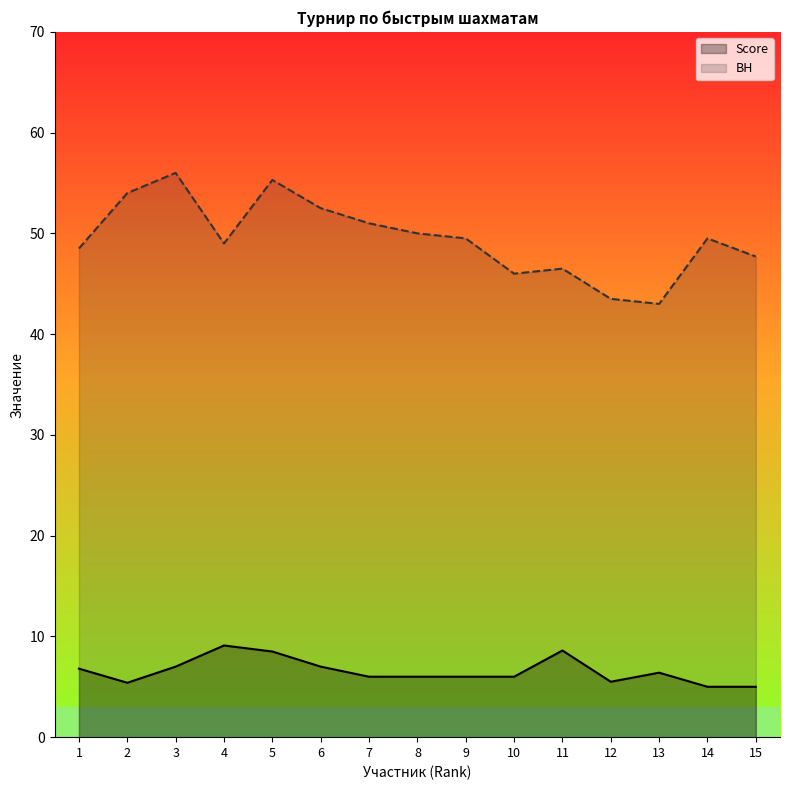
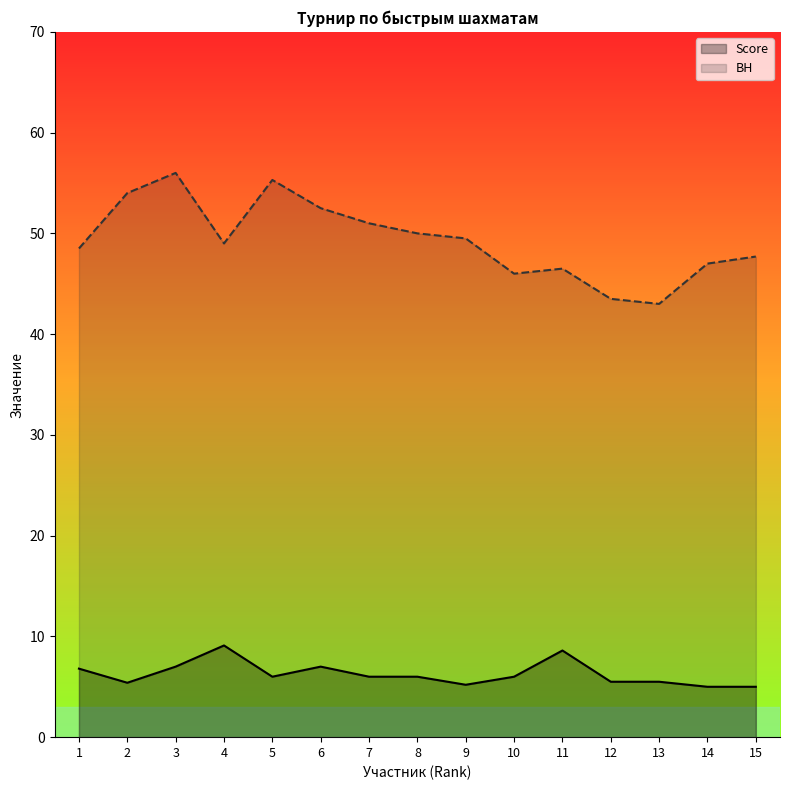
Score, 5: 8.5 -> 6.0
Score, 9: 6.0 -> 5.2
Score, 13: 6.4 -> 5.5
BH, 14: 49.5 -> 47.0
